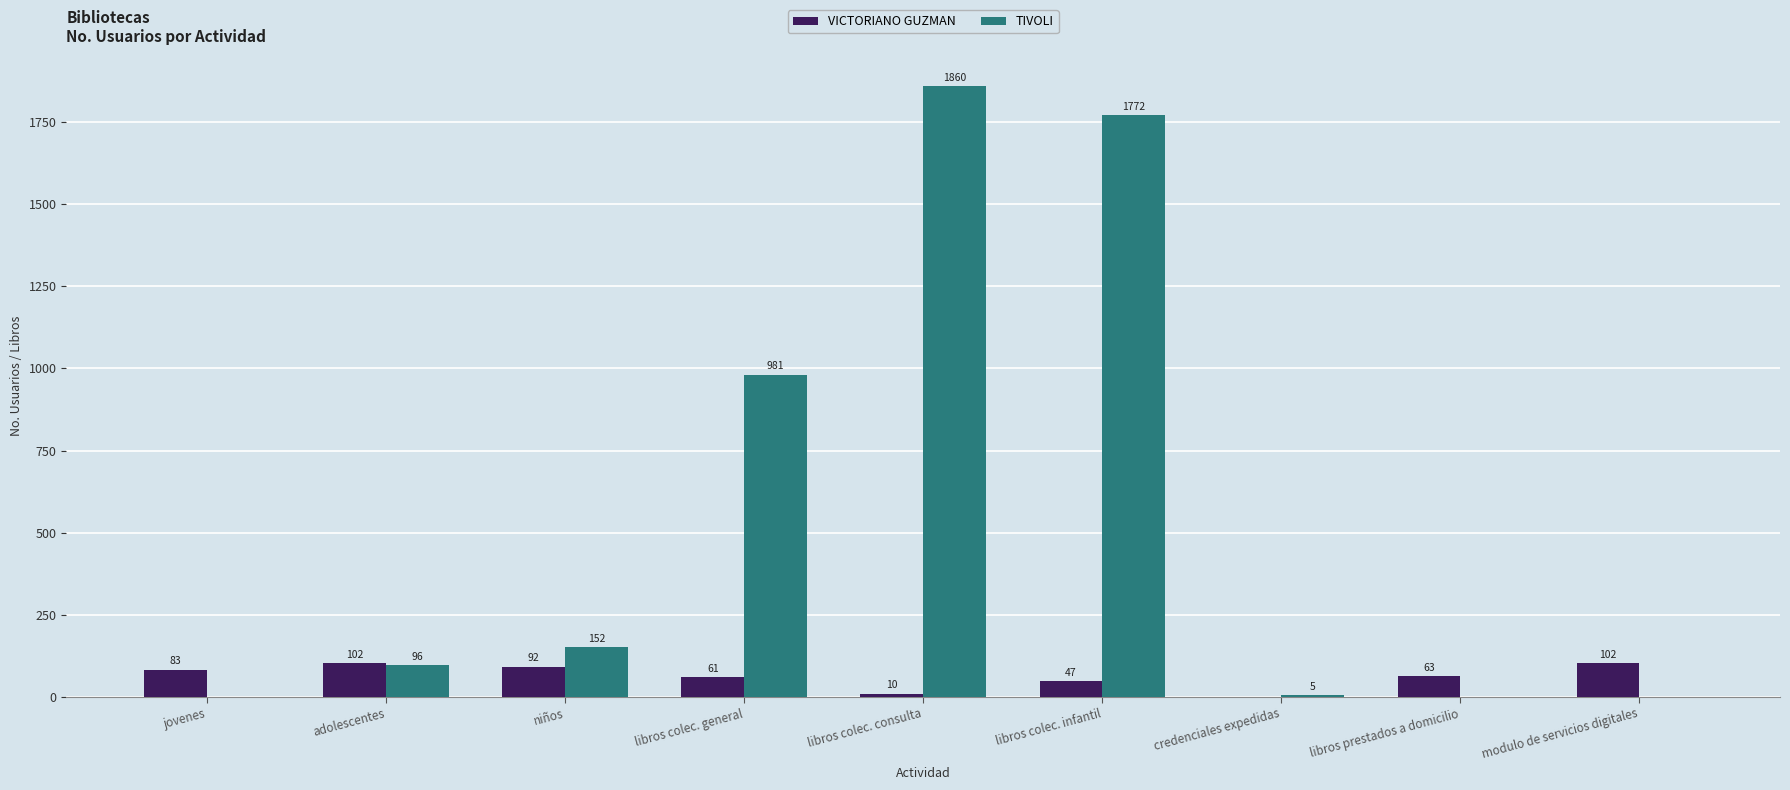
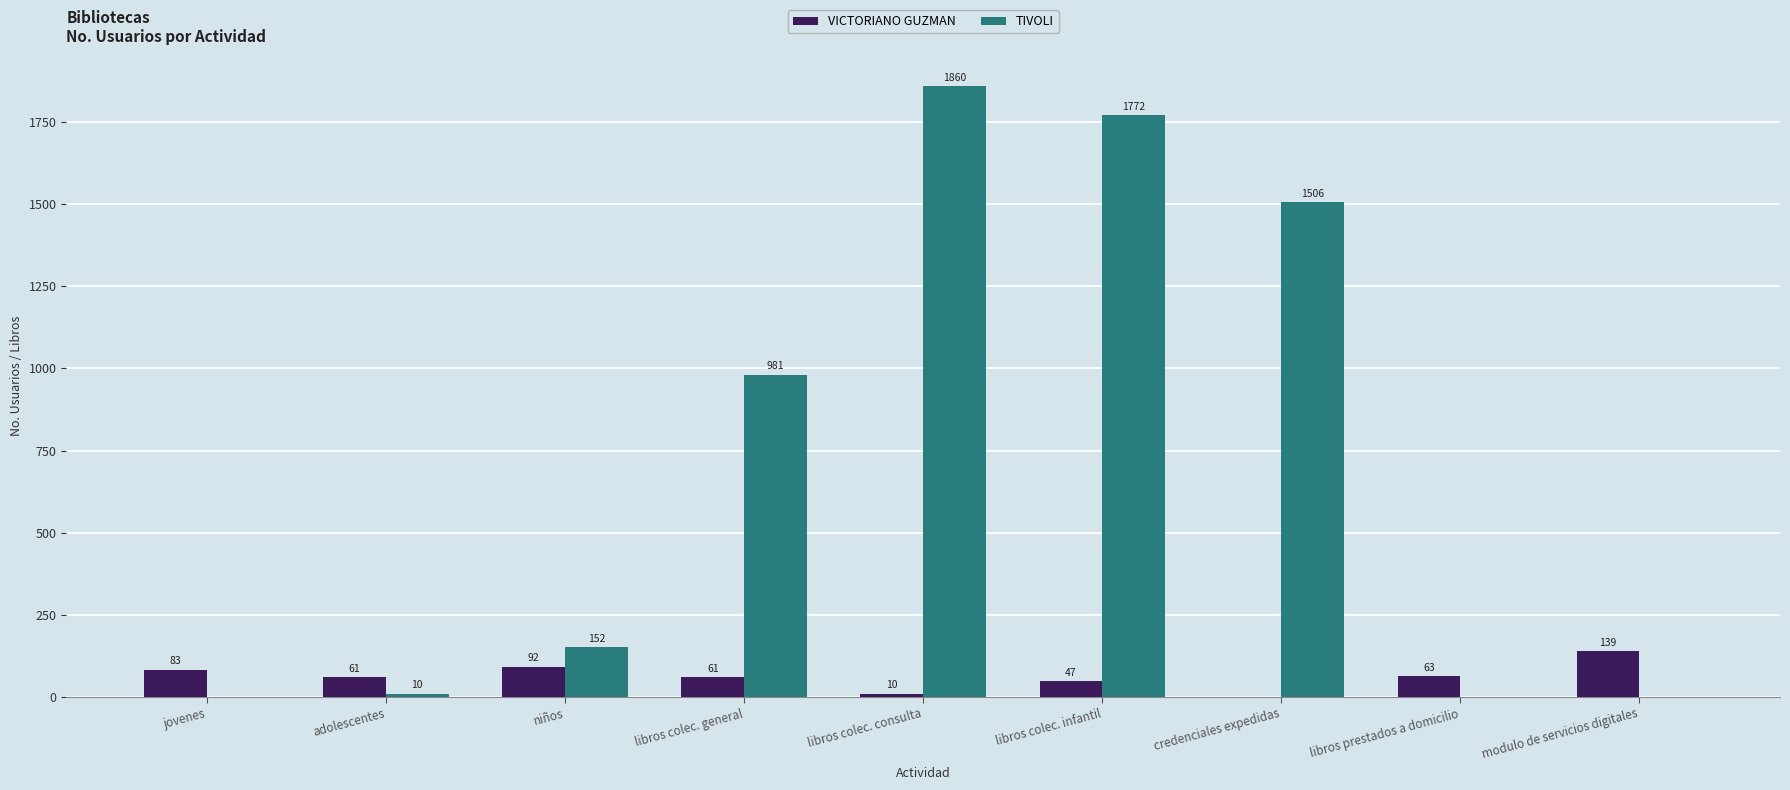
VICTORIANO GUZMAN, adolescentes: 102 -> 61
TIVOLI, adolescentes: 96 -> 10
TIVOLI, credenciales expedidas: 5 -> 1506
VICTORIANO GUZMAN, modulo de servicios digitales: 102 -> 139
